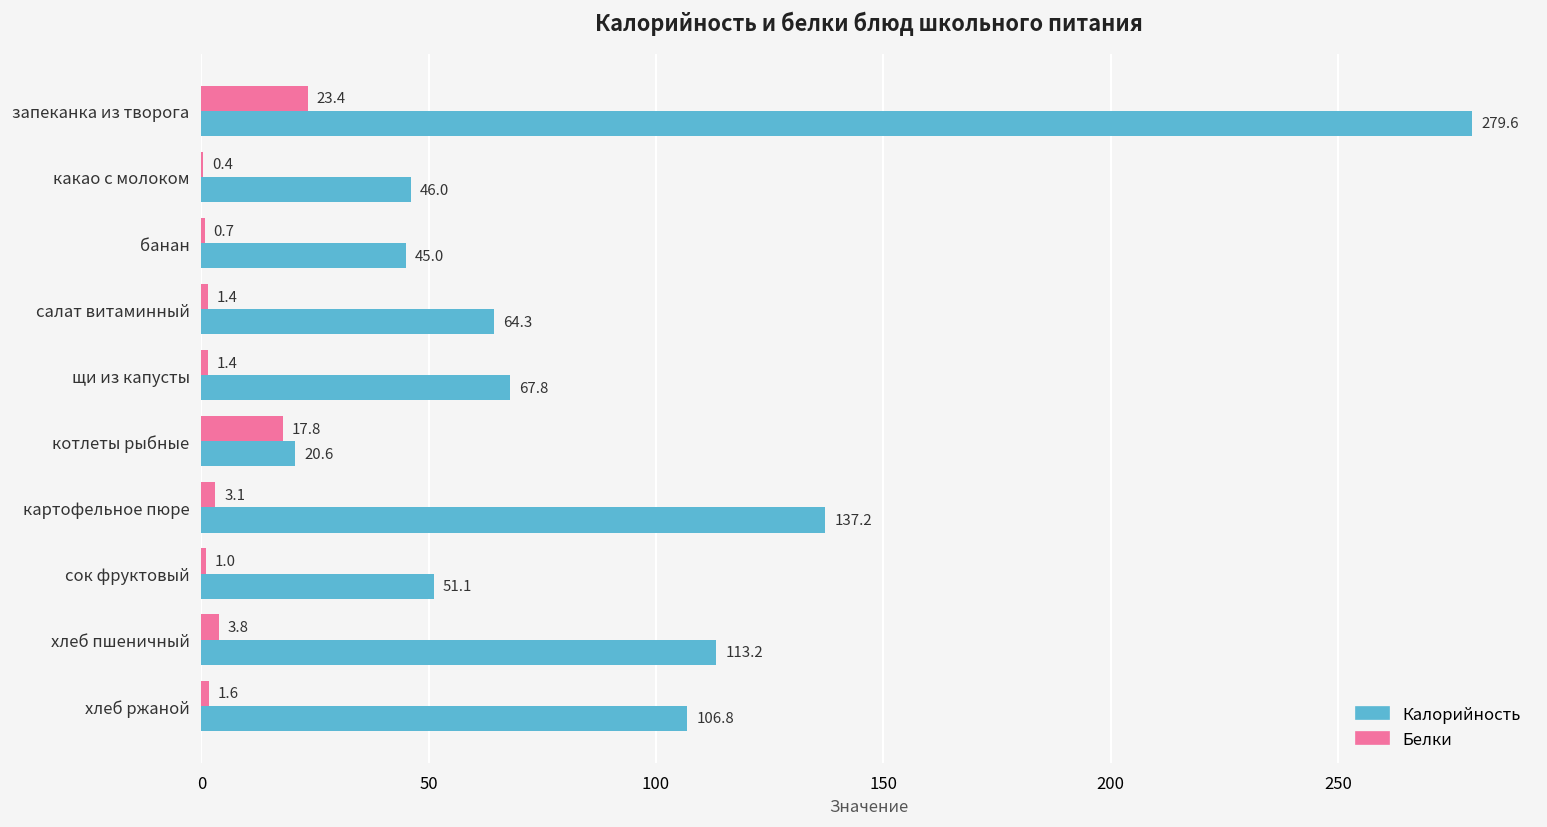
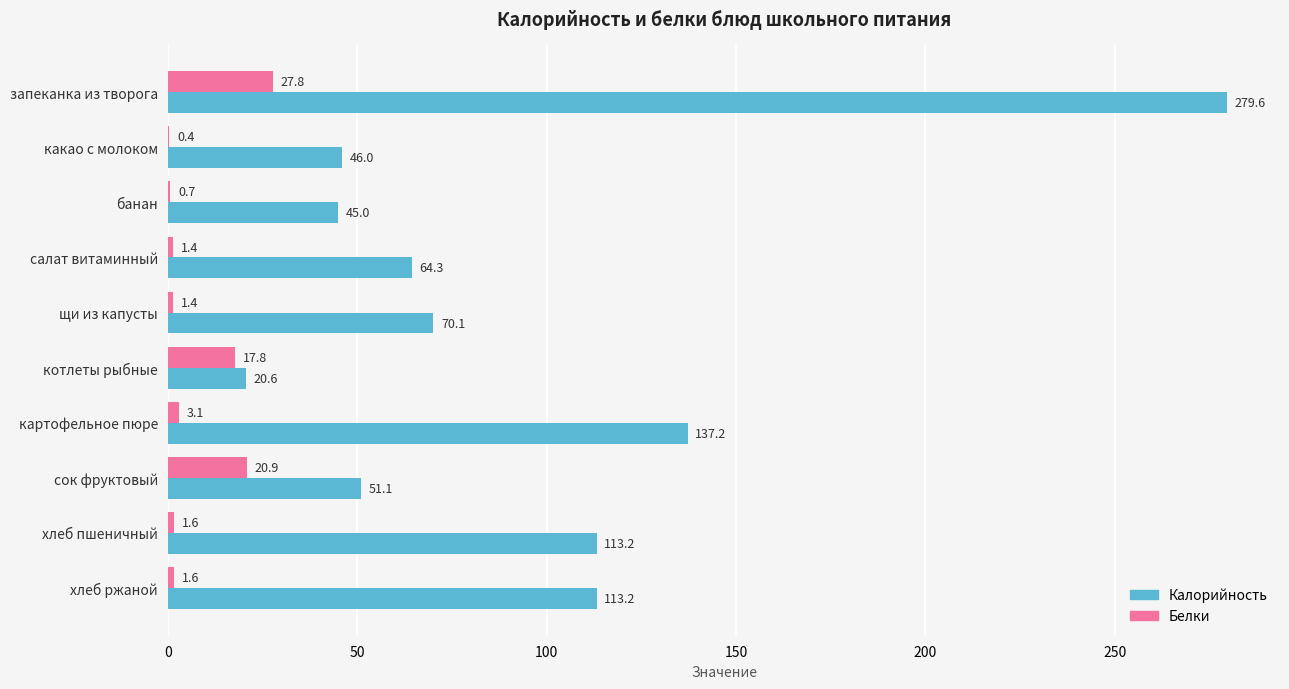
Белки, запеканка из творога: 23.4 -> 27.8
Калорийность, щи из капусты: 67.8 -> 70.1
Белки, сок фруктовый: 1.0 -> 20.9
Белки, хлеб пшеничный: 3.8 -> 1.6
Калорийность, хлеб ржаной: 106.8 -> 113.2
